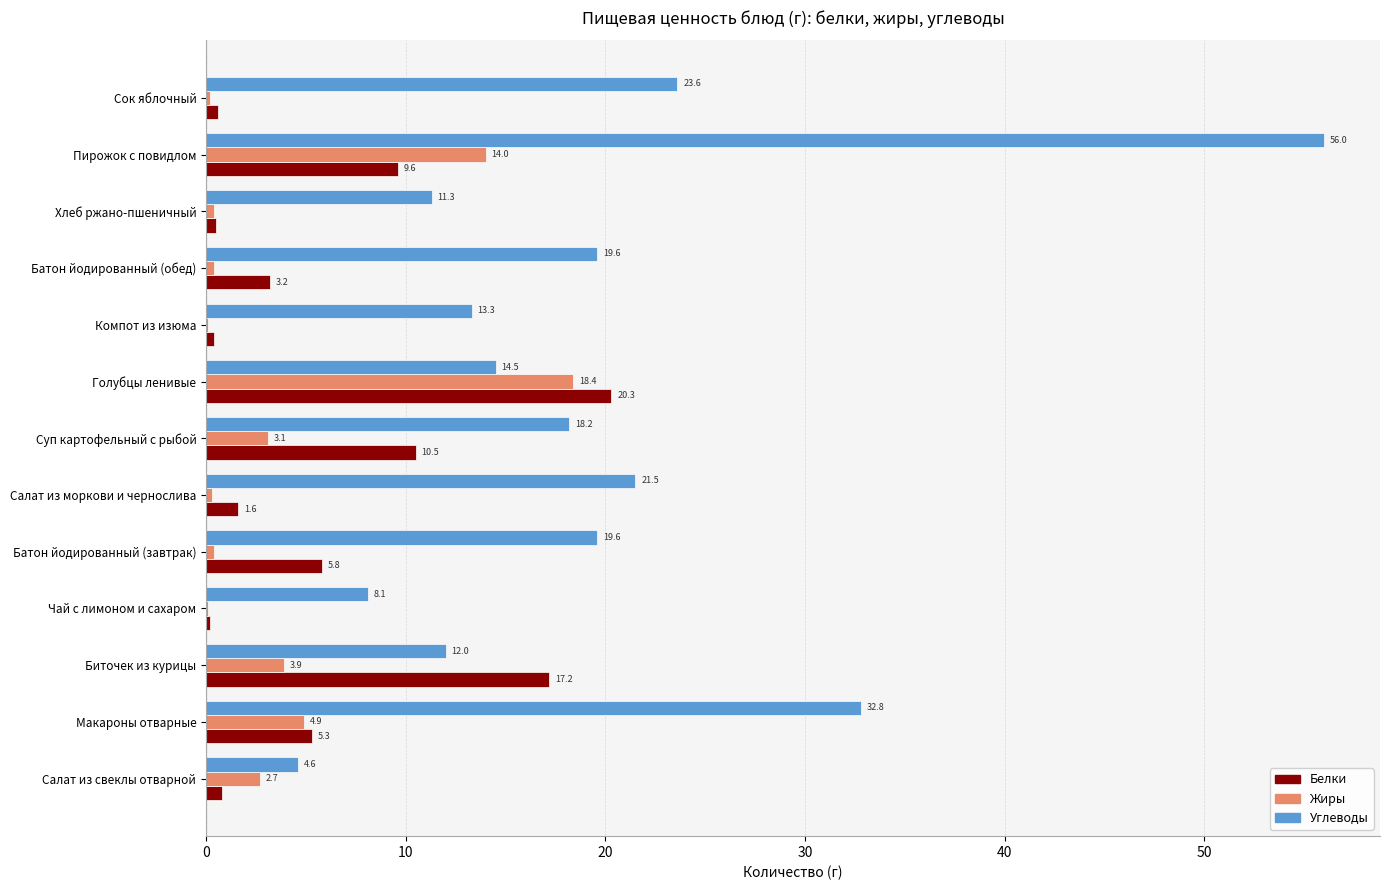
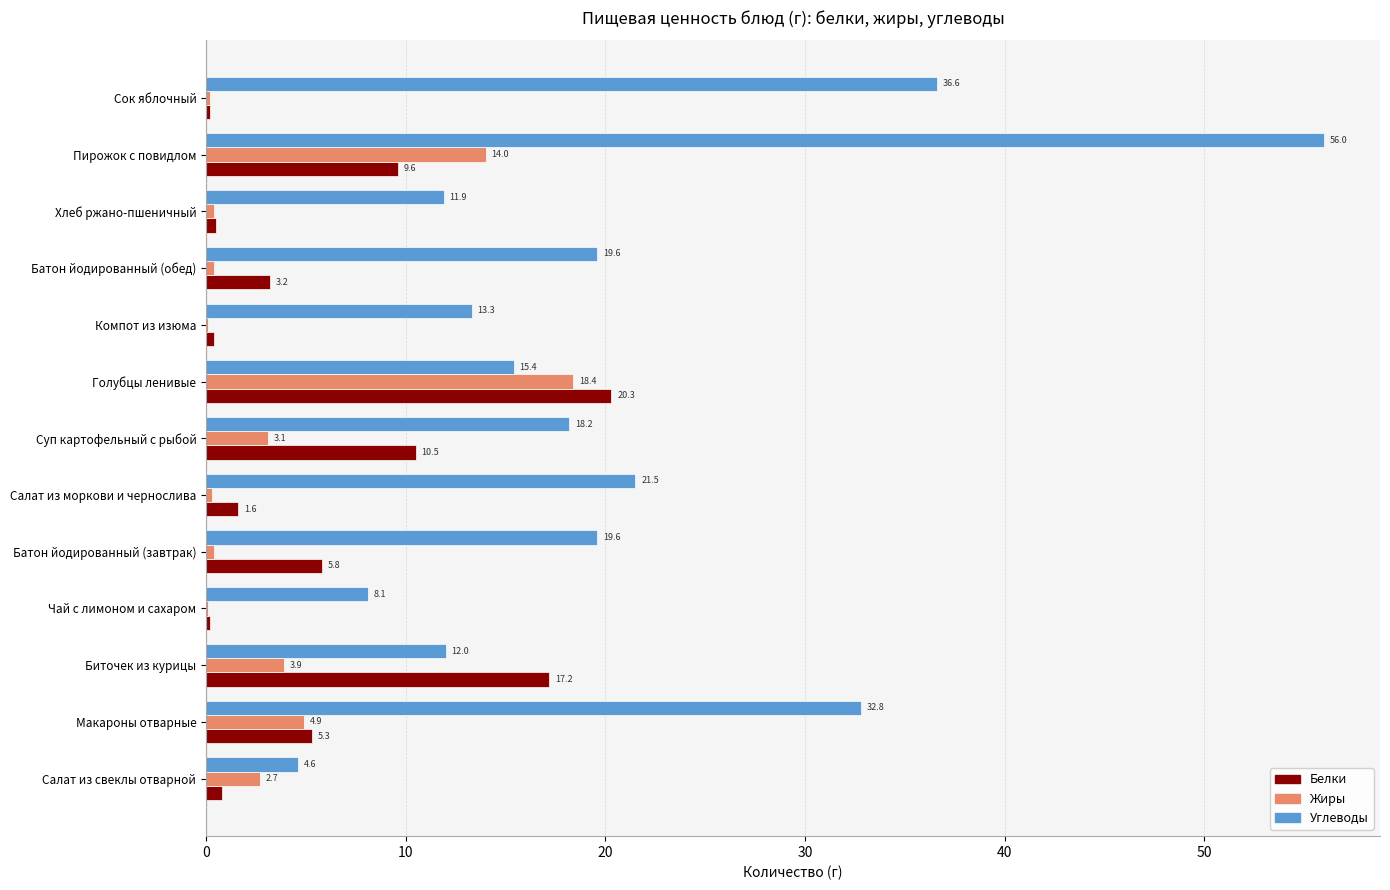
Углеводы, Сок яблочный: 23.6 -> 36.6
Белки, Сок яблочный: 0.6 -> 0.2
Углеводы, Хлеб ржано-пшеничный: 11.3 -> 11.9
Углеводы, Голубцы ленивые: 14.5 -> 15.4
